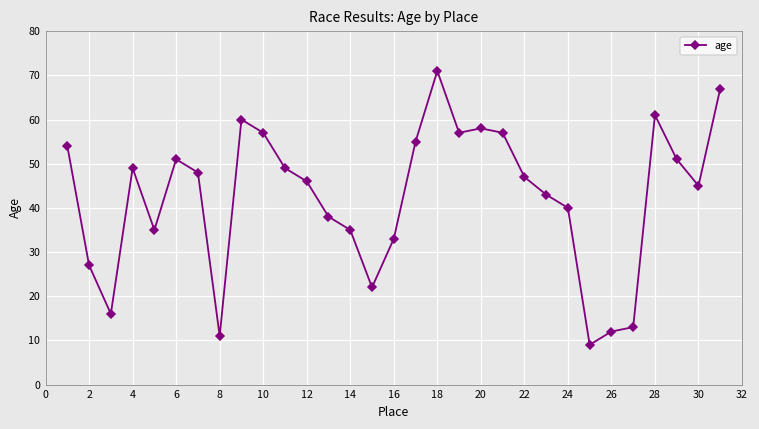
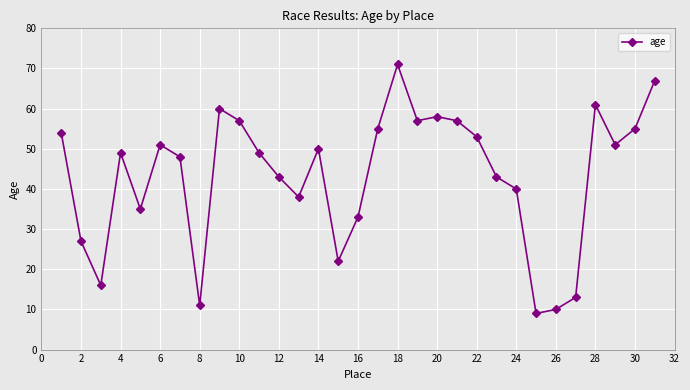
12: 46 -> 43
14: 35 -> 50
22: 47 -> 53
26: 12 -> 10
30: 45 -> 55
